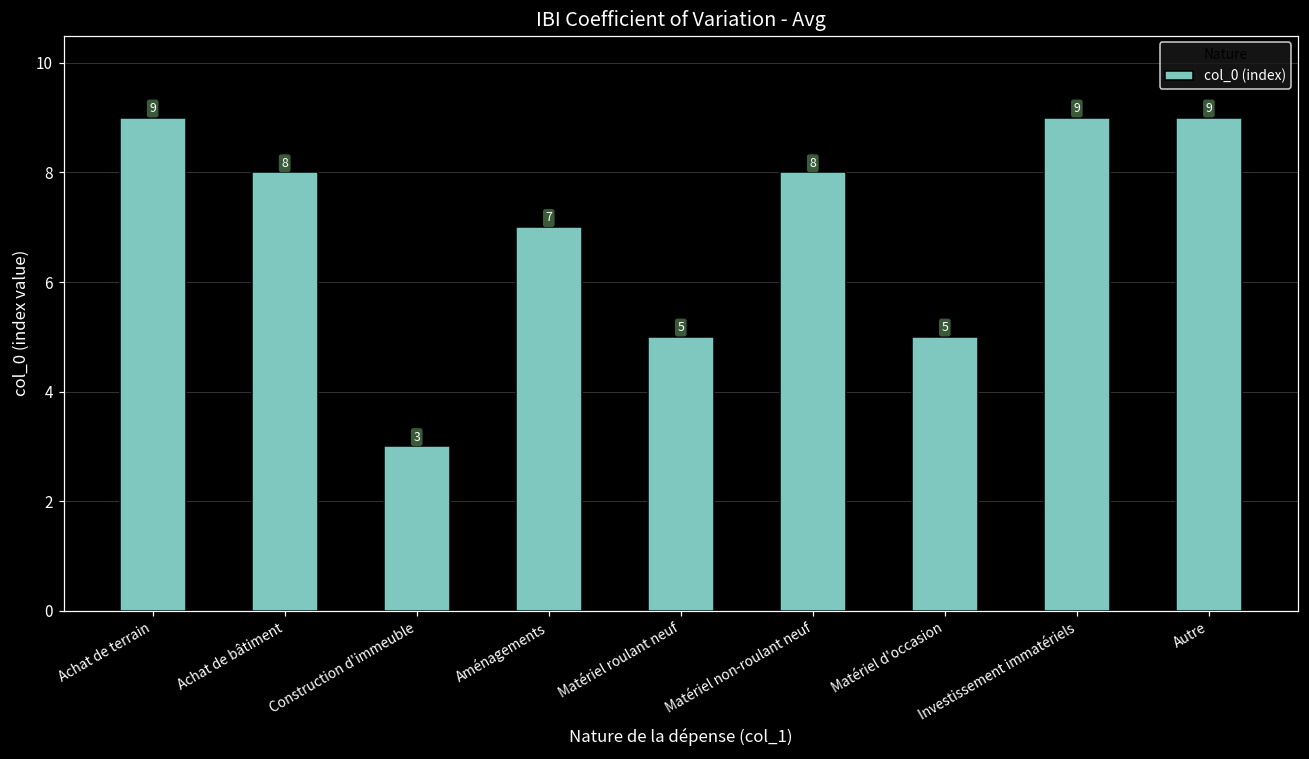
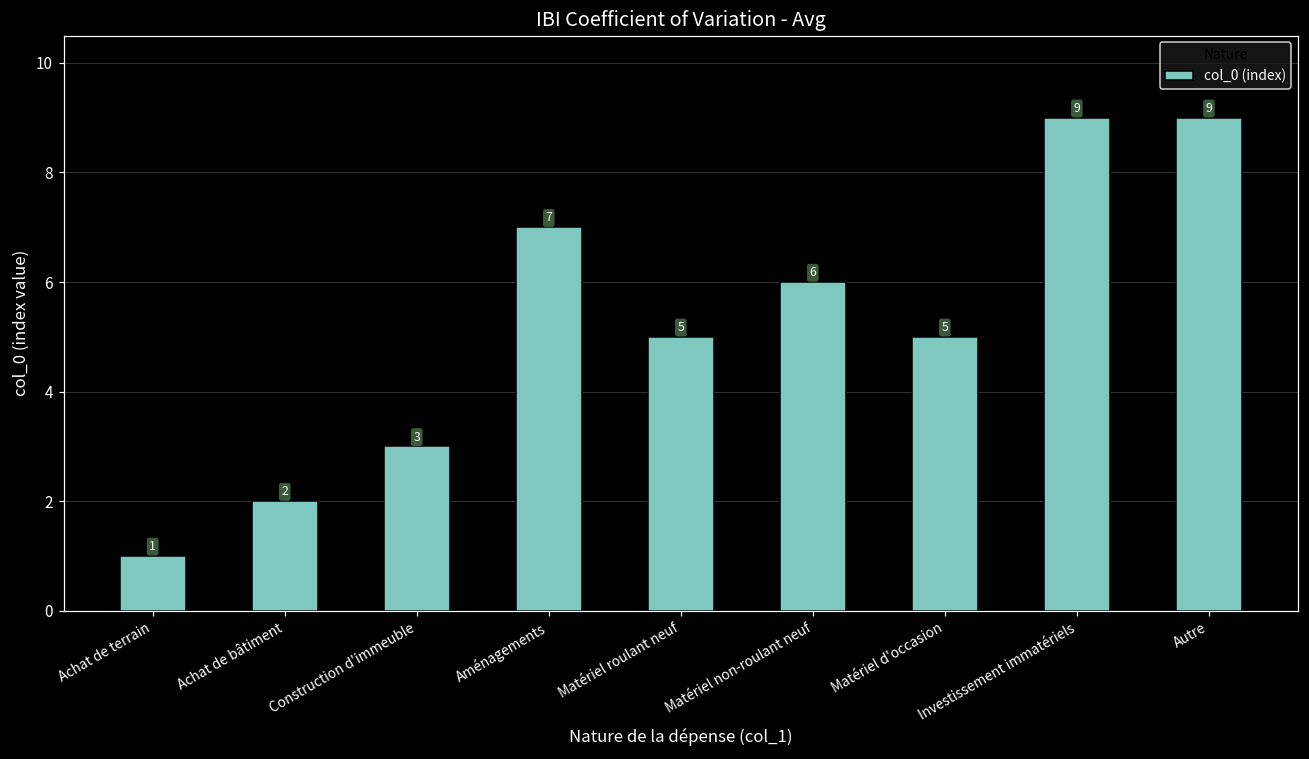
Achat de terrain: 9 -> 1
Achat de bâtiment: 8 -> 2
Matériel non-roulant neuf: 8 -> 6
